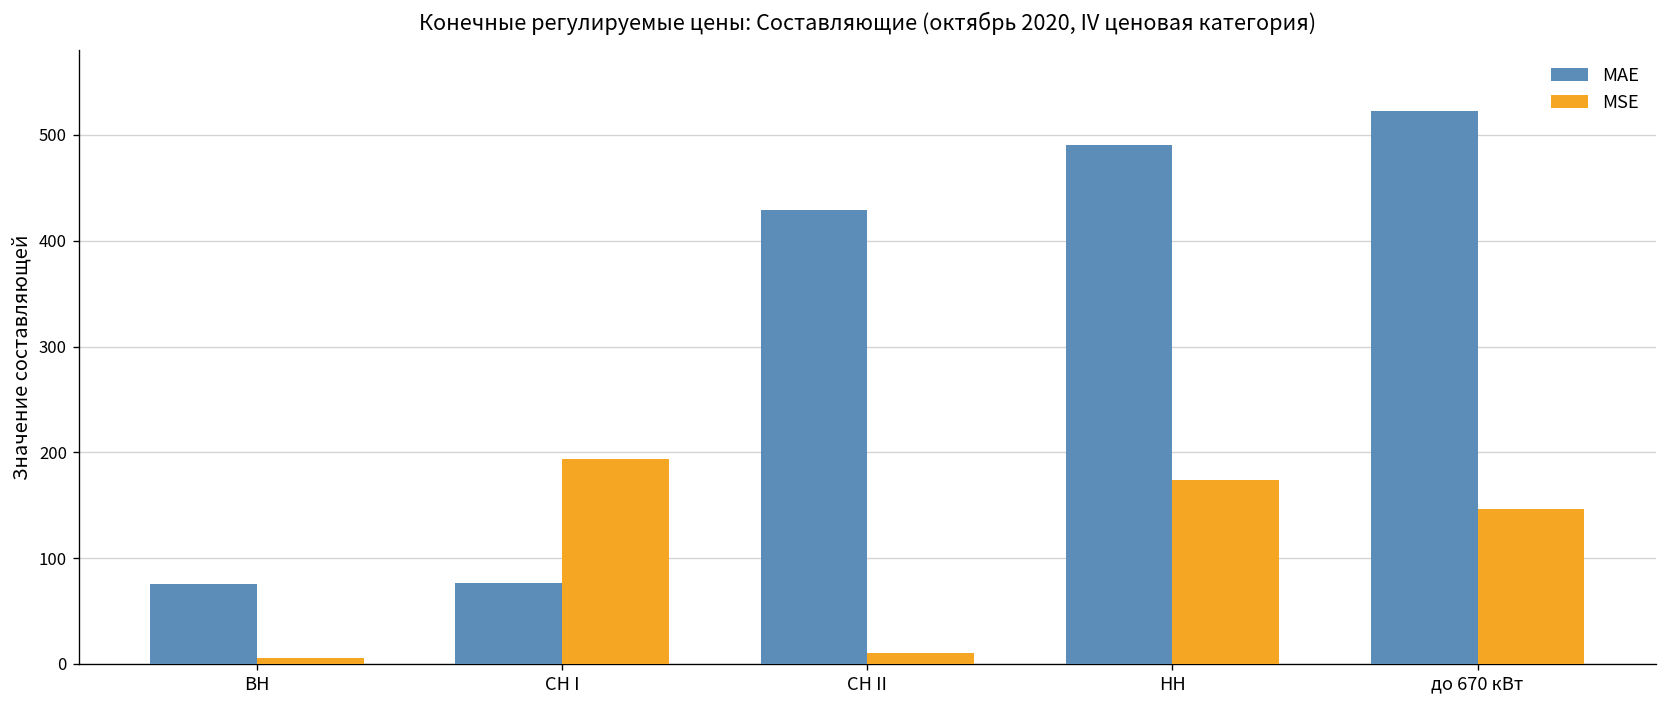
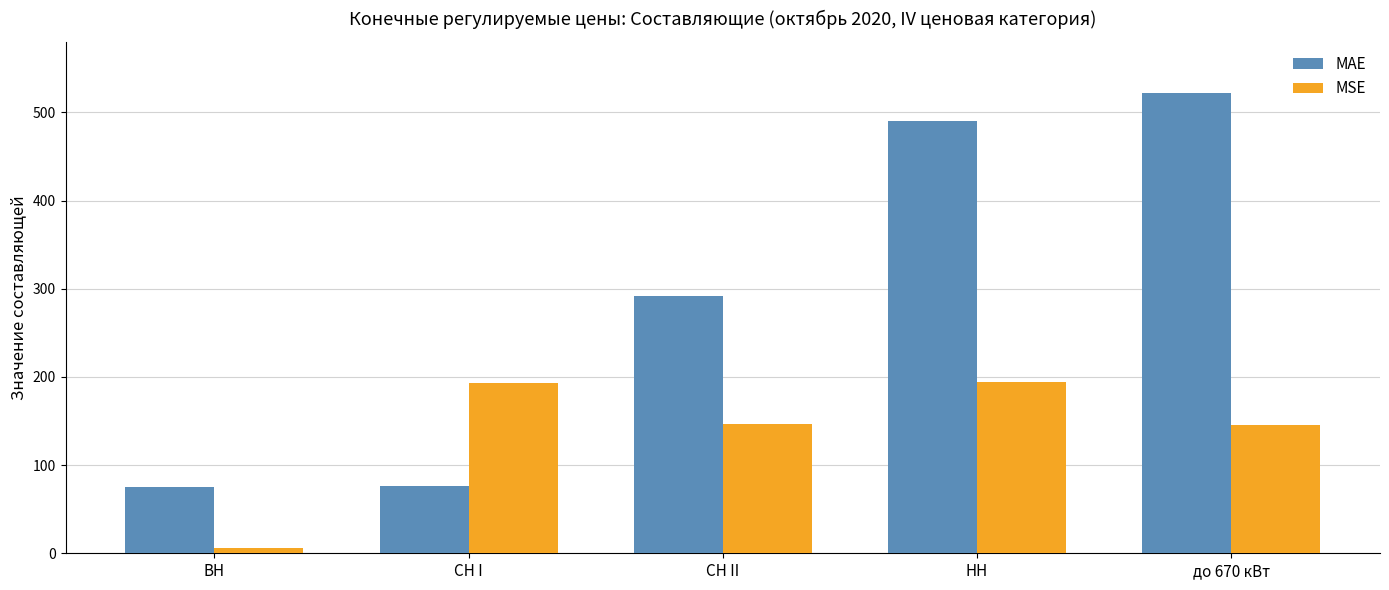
MAE, СН II: 430 -> 290
MSE, СН II: 10 -> 150
MSE, НН: 170 -> 190
